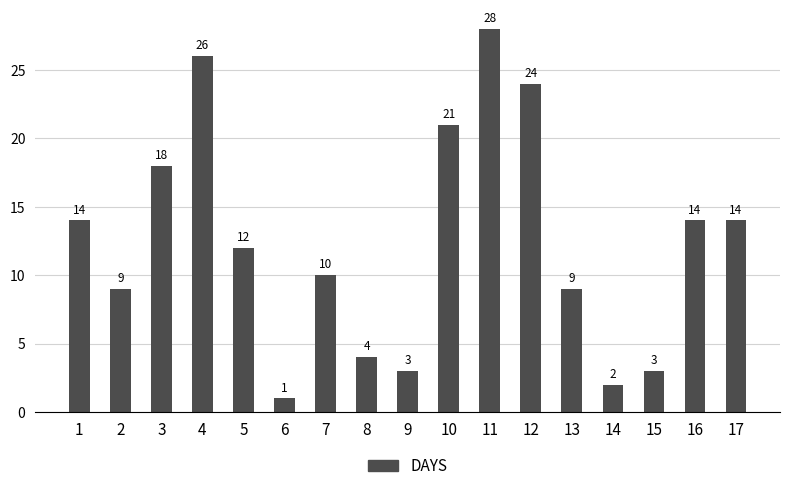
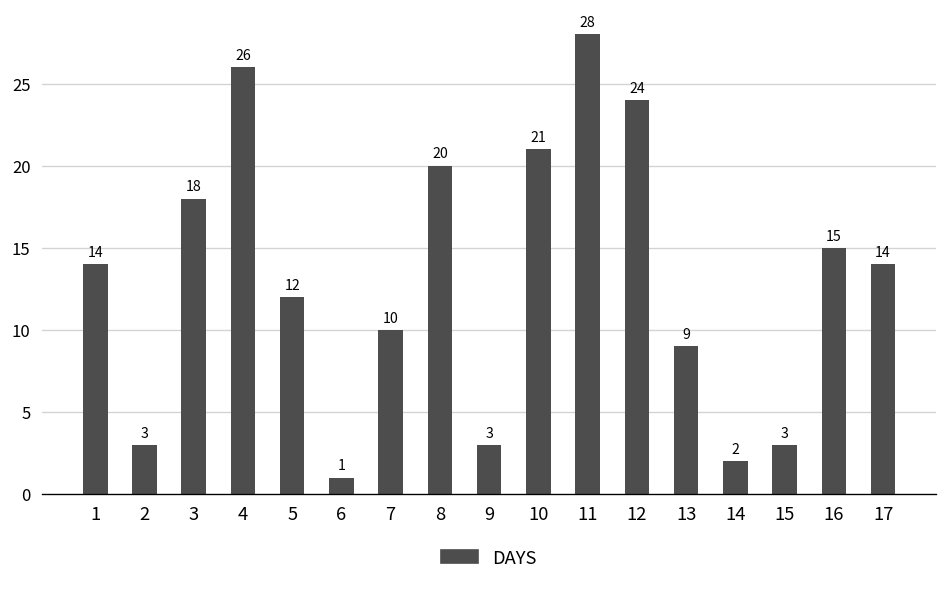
2: 9 -> 3
8: 4 -> 20
16: 14 -> 15
